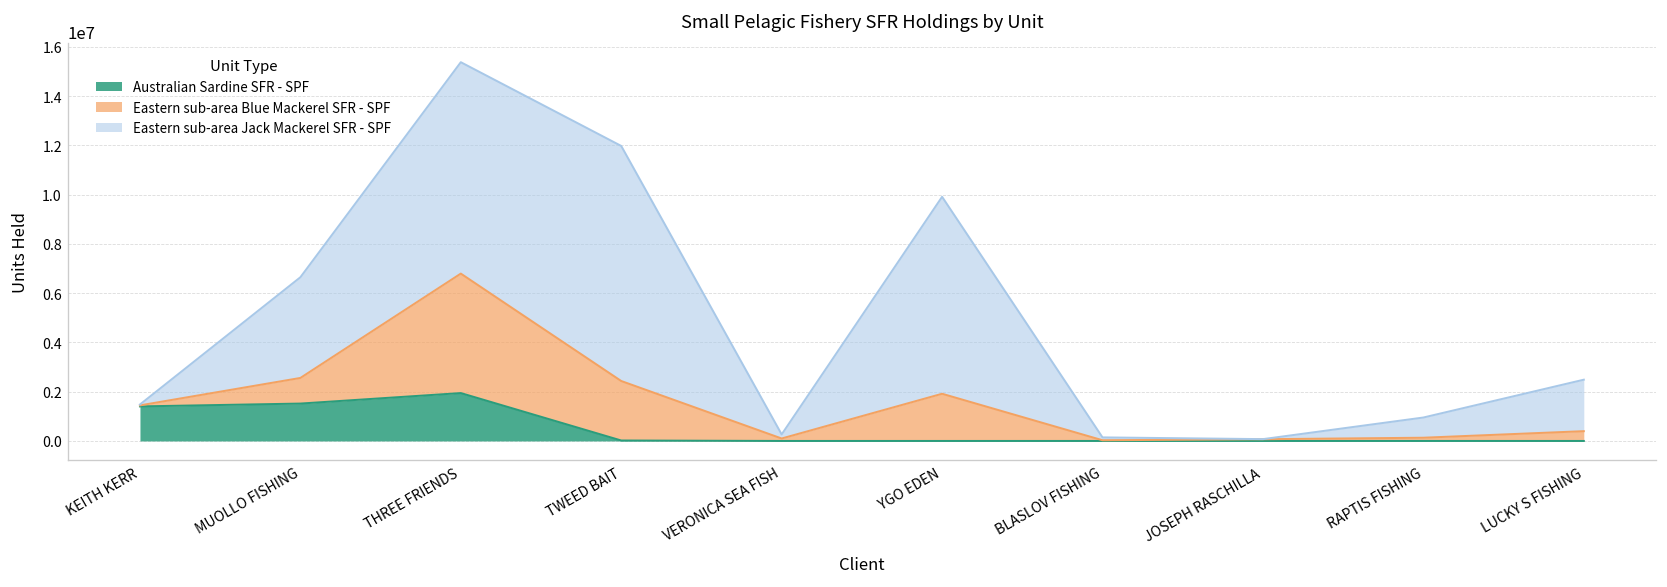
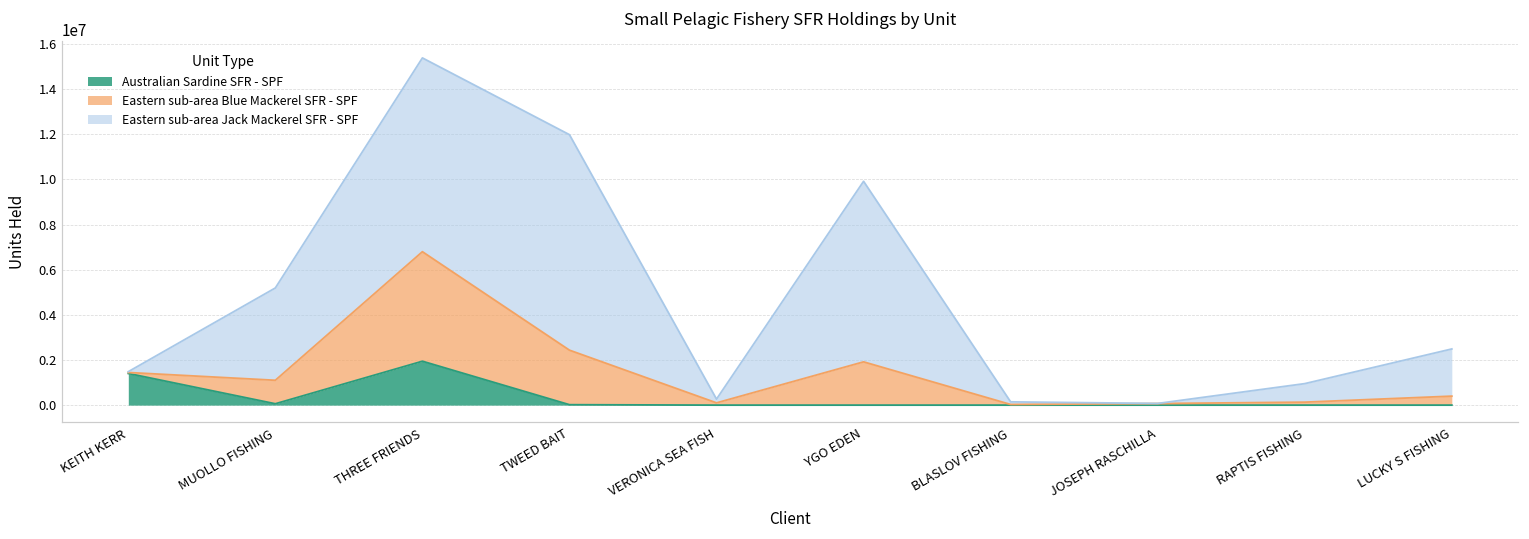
Australian Sardine SFR - SPF, MUOLLO FISHING: 1500000 -> 100000
